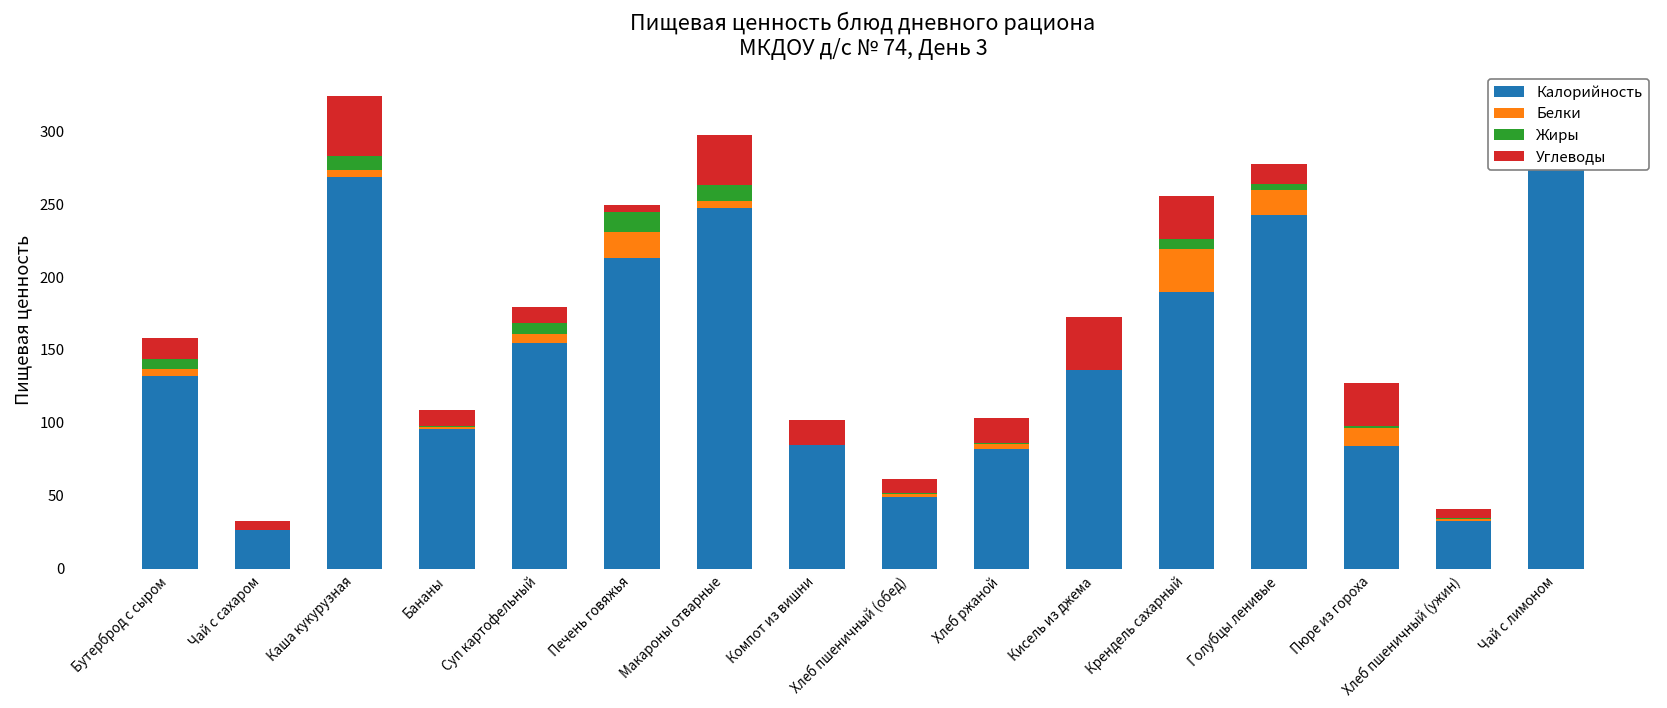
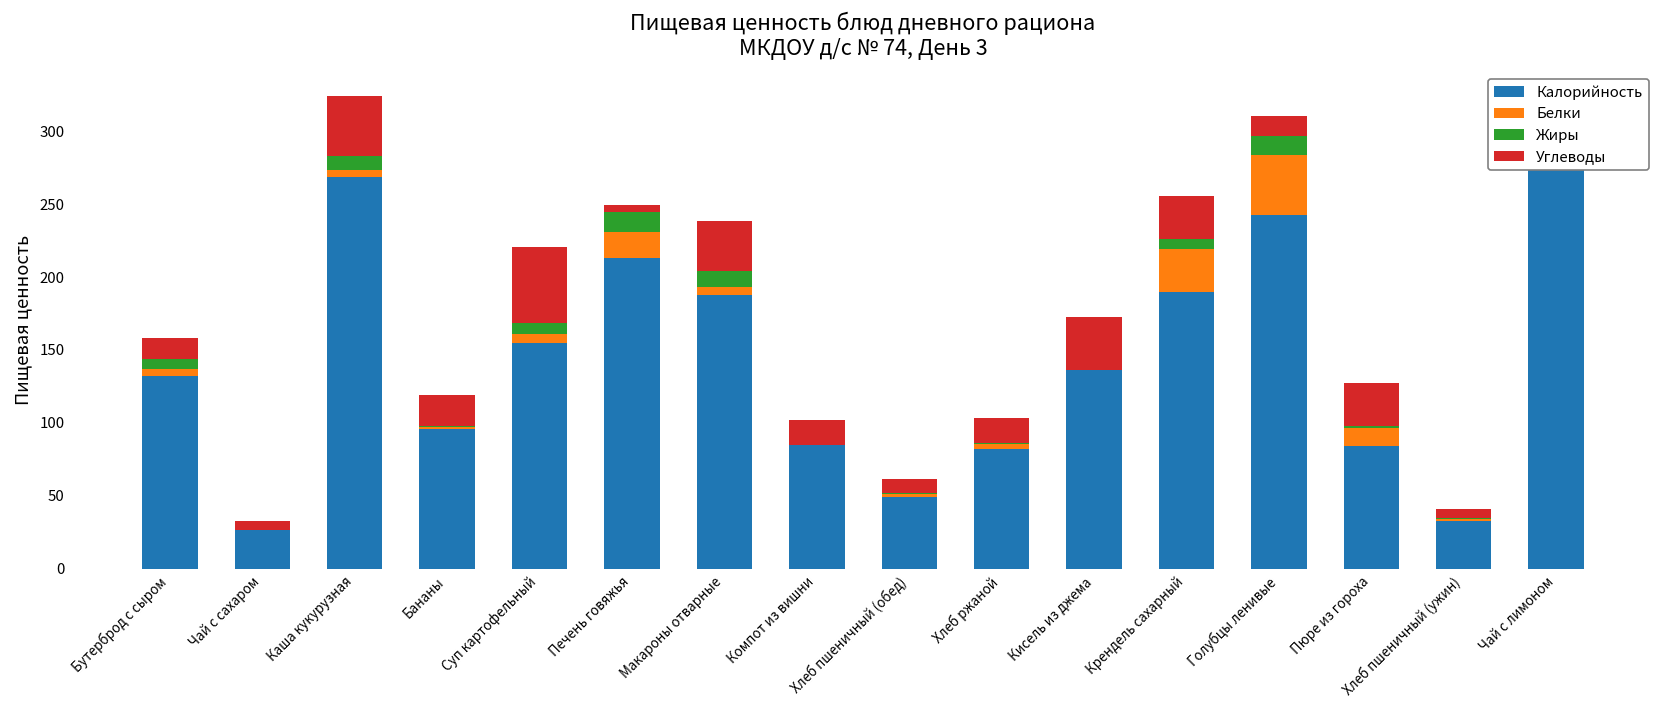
Углеводы, Бананы: 11 -> 21
Углеводы, Суп картофельный: 12 -> 52
Калорийность, Макароны отварные: 247 -> 188
Белки, Голубцы ленивые: 17 -> 41
Жиры, Голубцы ленивые: 4 -> 13
